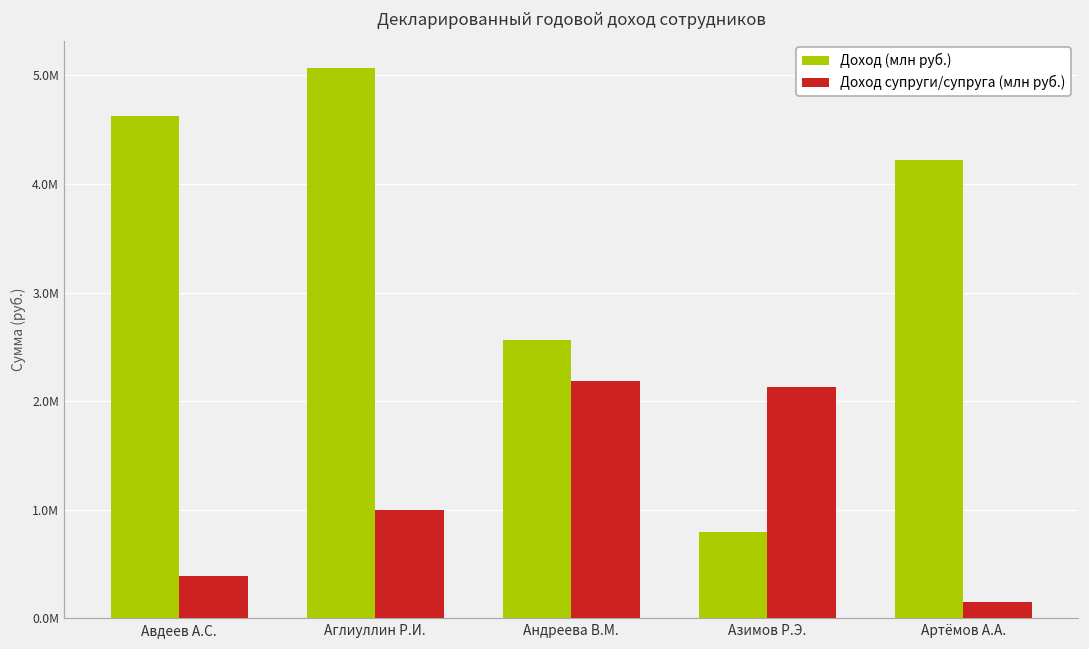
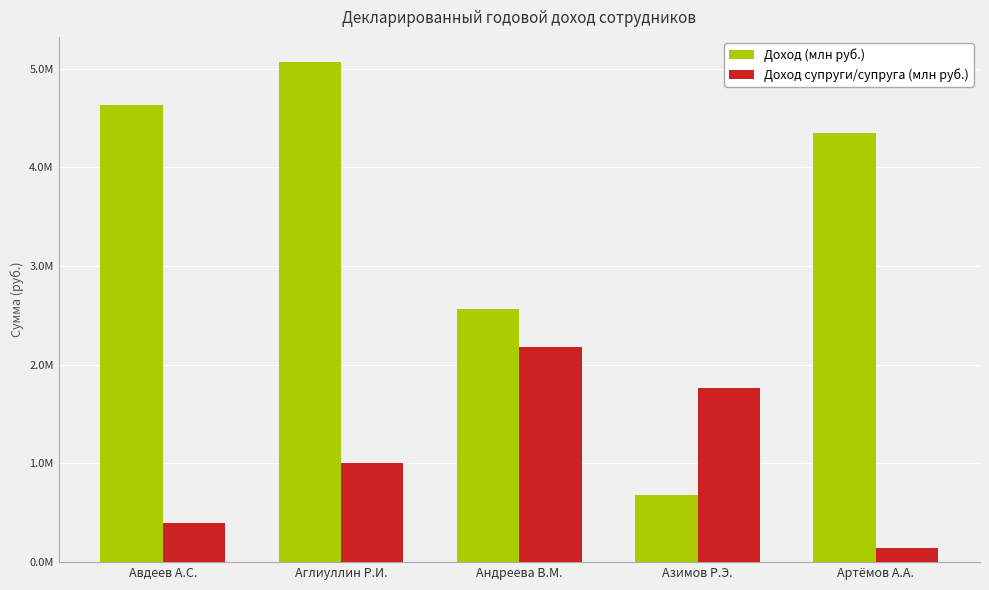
Доход (млн руб.), Азимов Р.Э.: 800000 -> 700000
Доход супруги/супруга (млн руб.), Азимов Р.Э.: 2100000 -> 1800000
Доход (млн руб.), Артёмов А.А.: 4200000 -> 4300000
